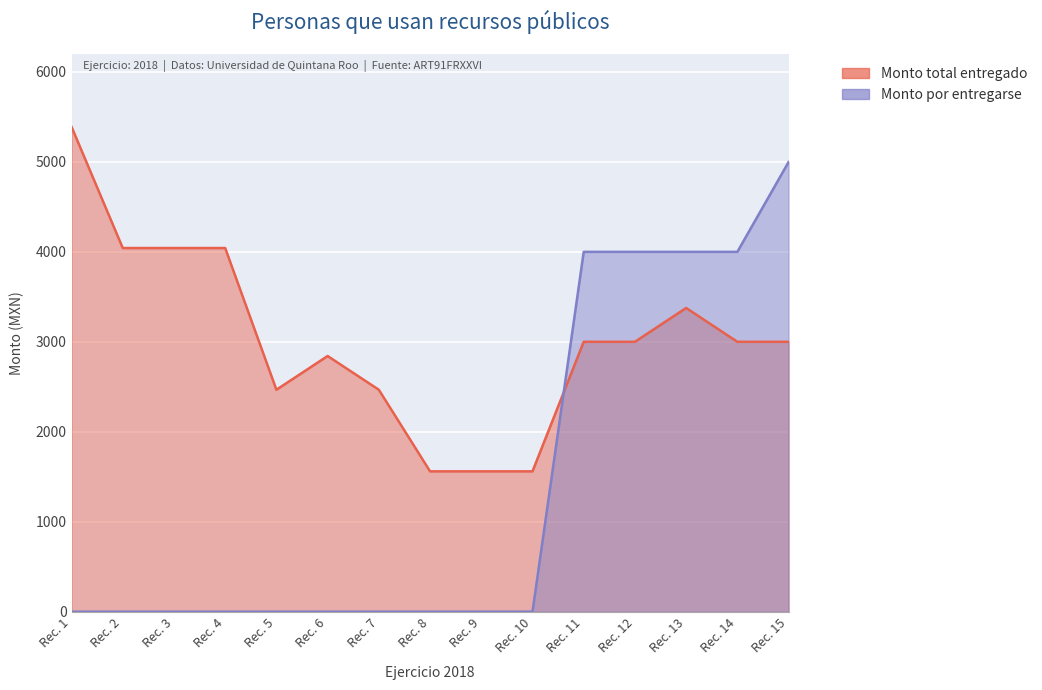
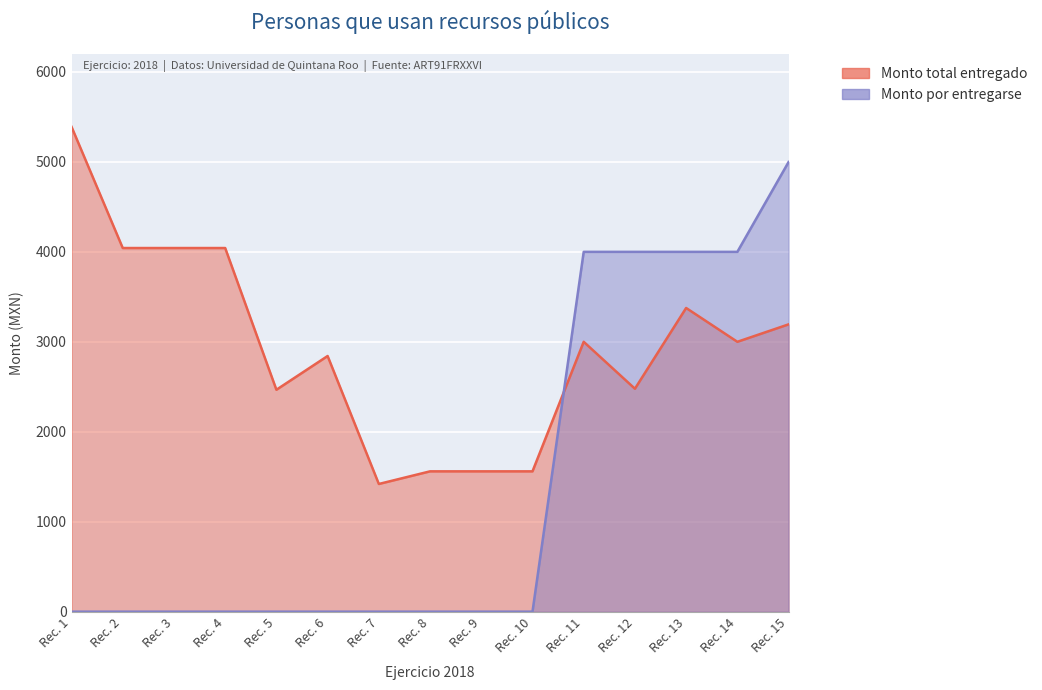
Monto total entregado, Rec. 7: 2500 -> 1400
Monto total entregado, Rec. 12: 3000 -> 2500
Monto total entregado, Rec. 15: 3000 -> 3200
